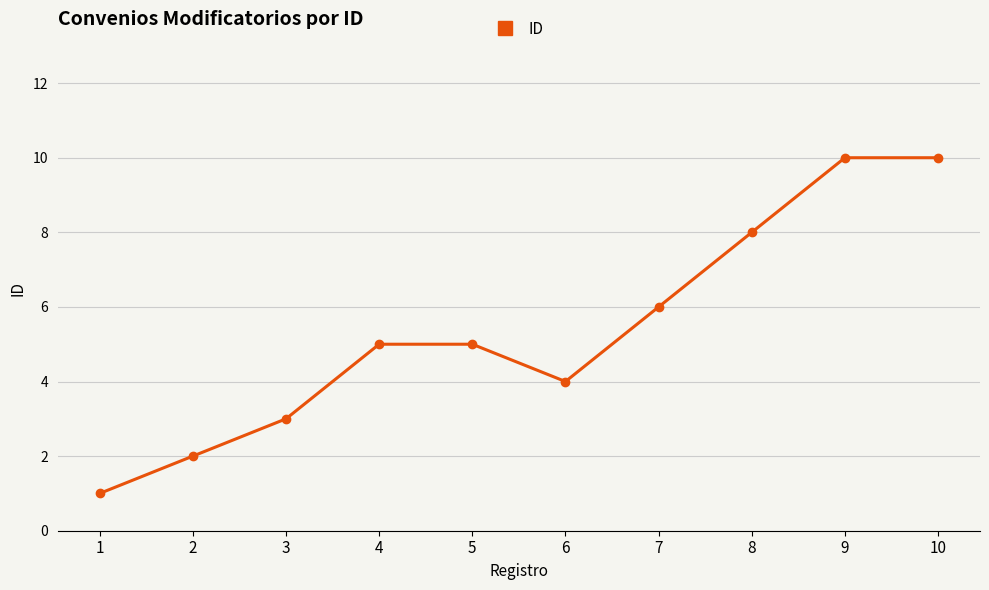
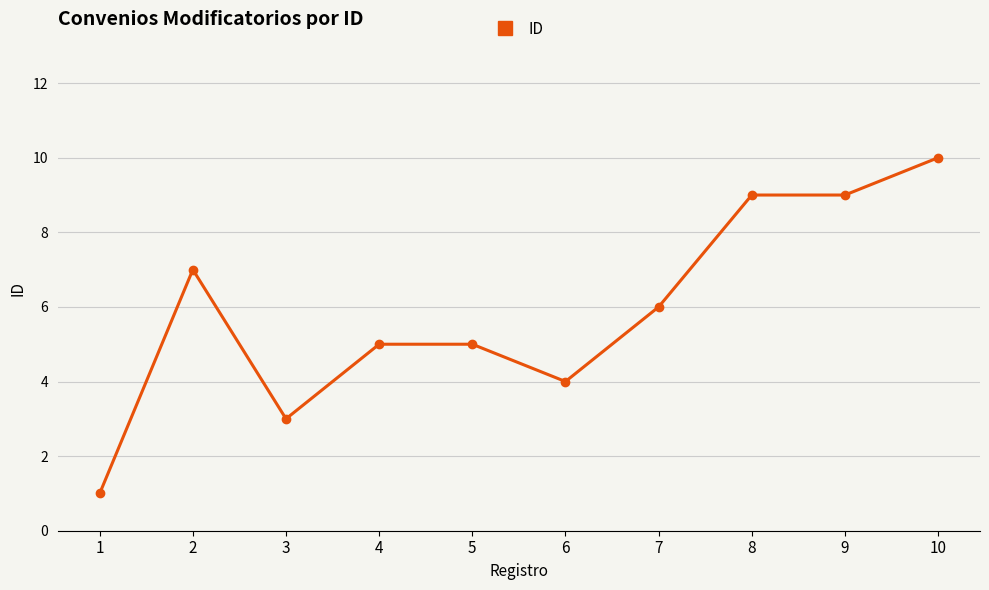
2: 2 -> 7
8: 8 -> 9
9: 10 -> 9
